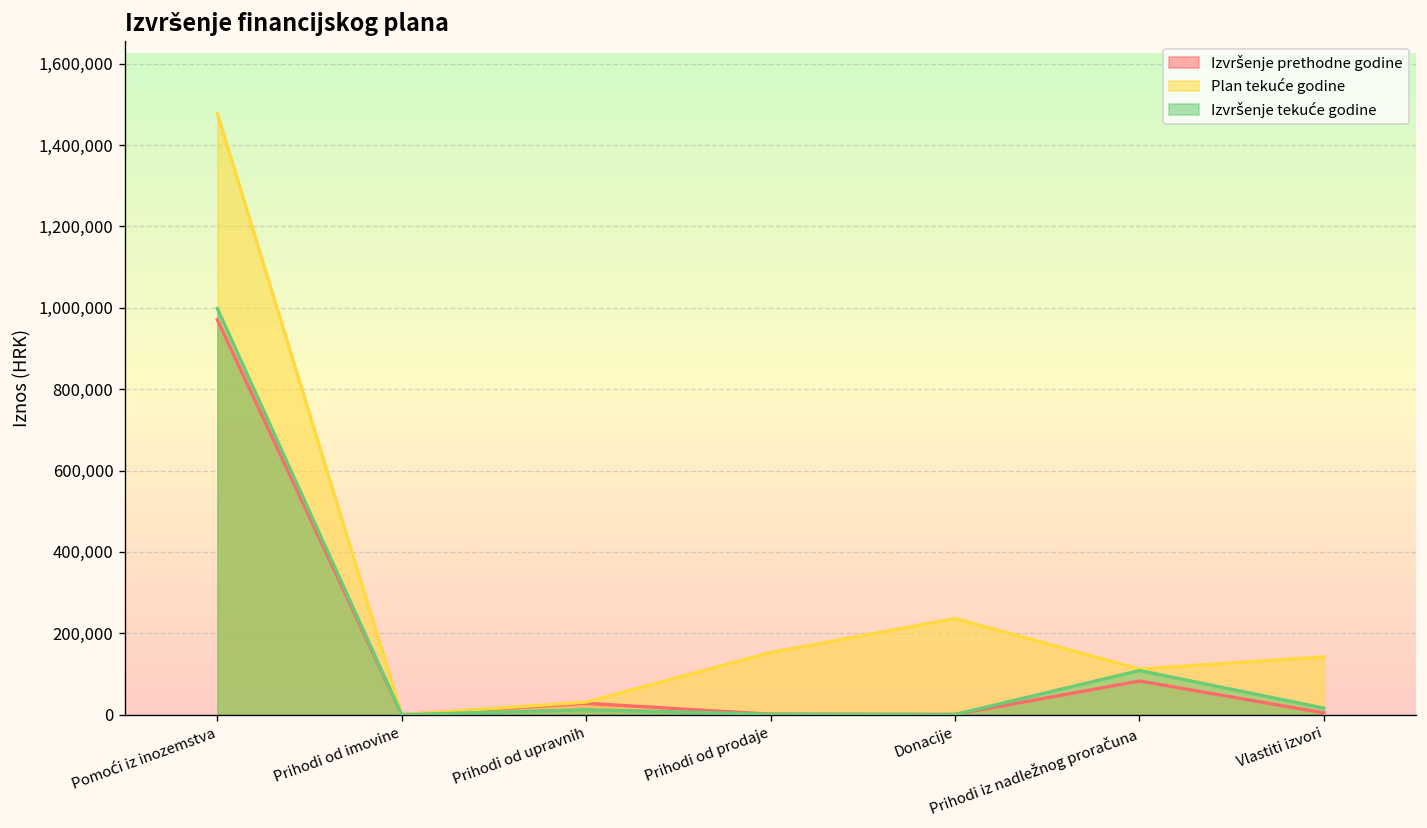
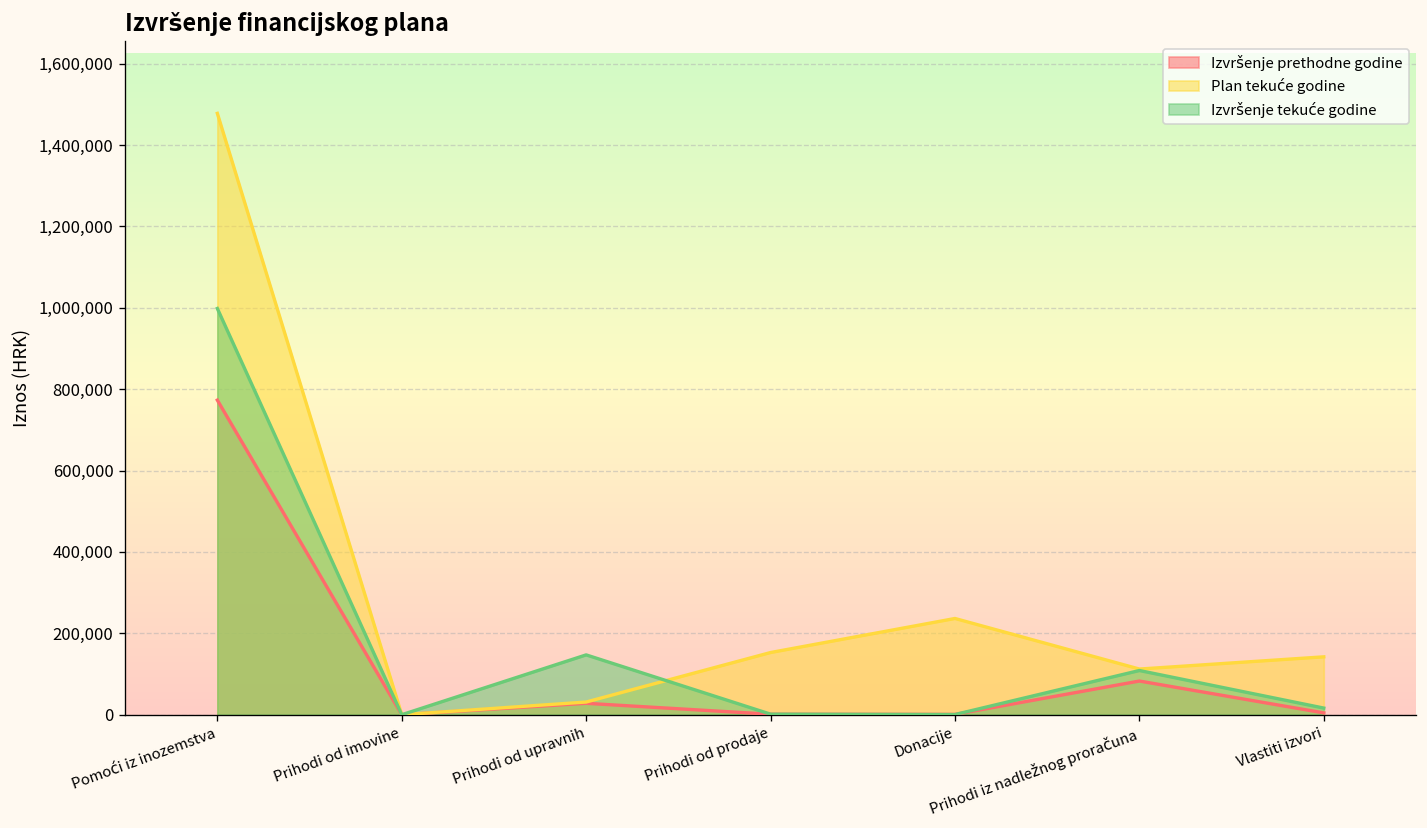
Izvršenje prethodne godine, Pomoći iz inozemstva: 970,000 -> 770,000
Izvršenje tekuće godine, Prihodi od upravnih: 10,000 -> 150,000
